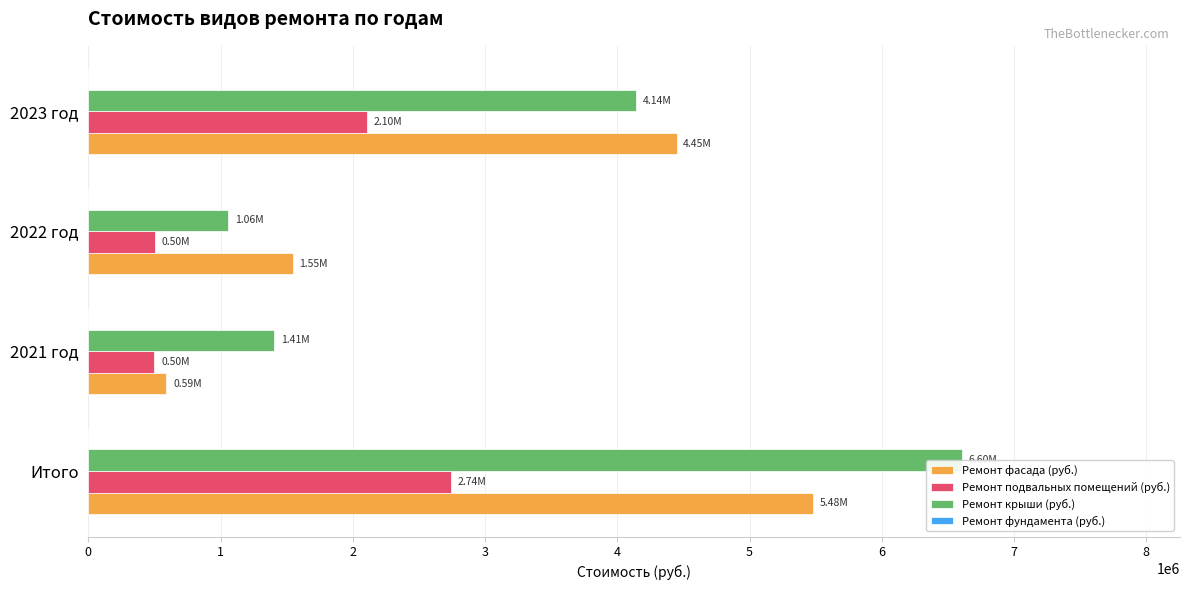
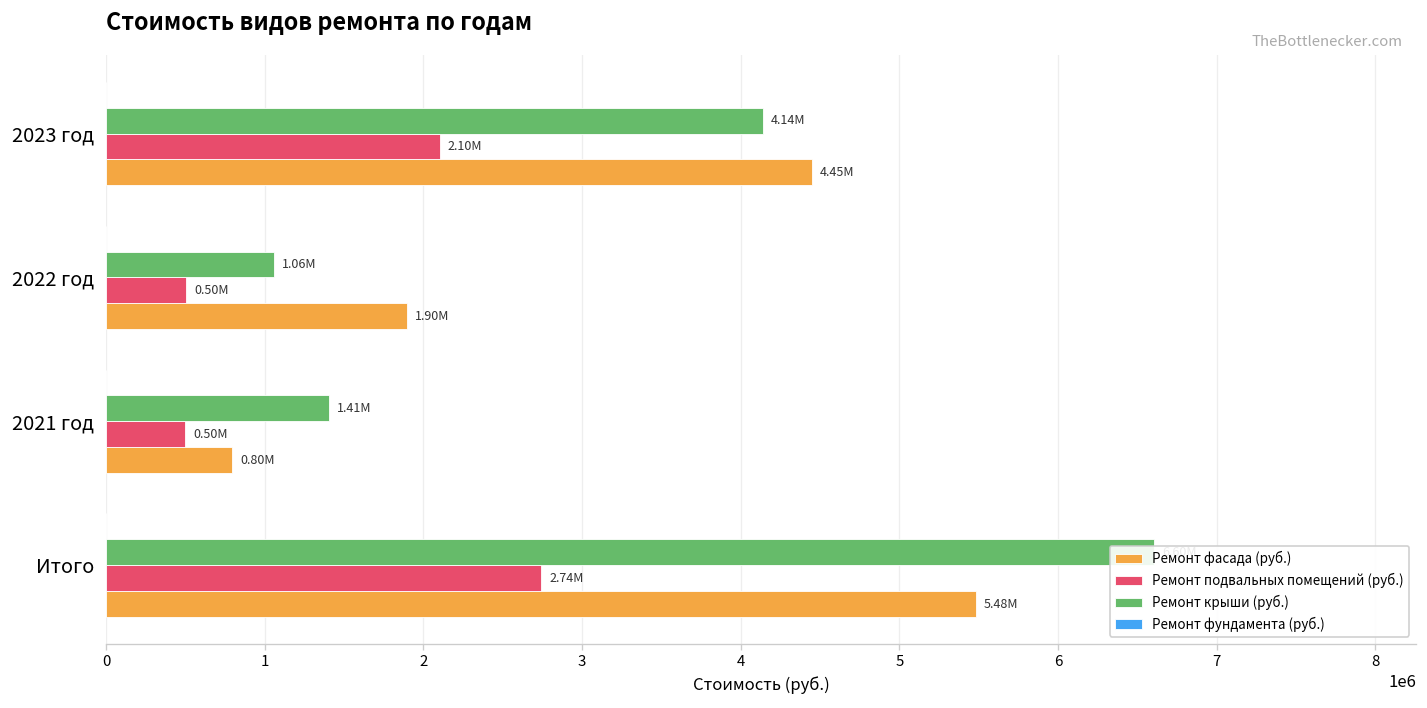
Ремонт фасада (руб.), 2022 год: 1.55M -> 1.90M
Ремонт фасада (руб.), 2021 год: 0.59M -> 0.80M
